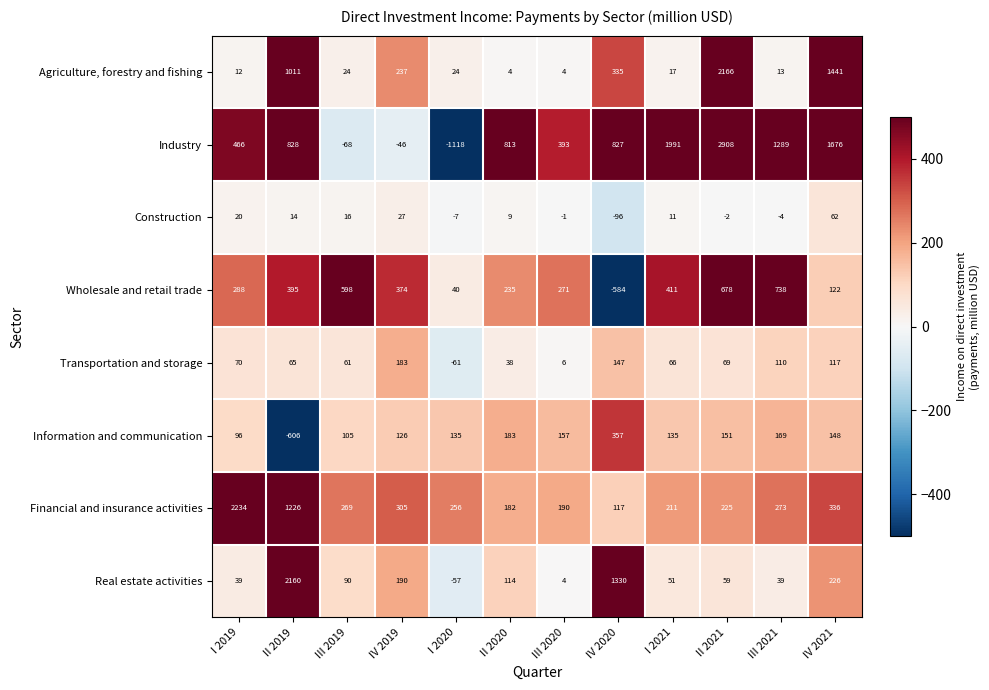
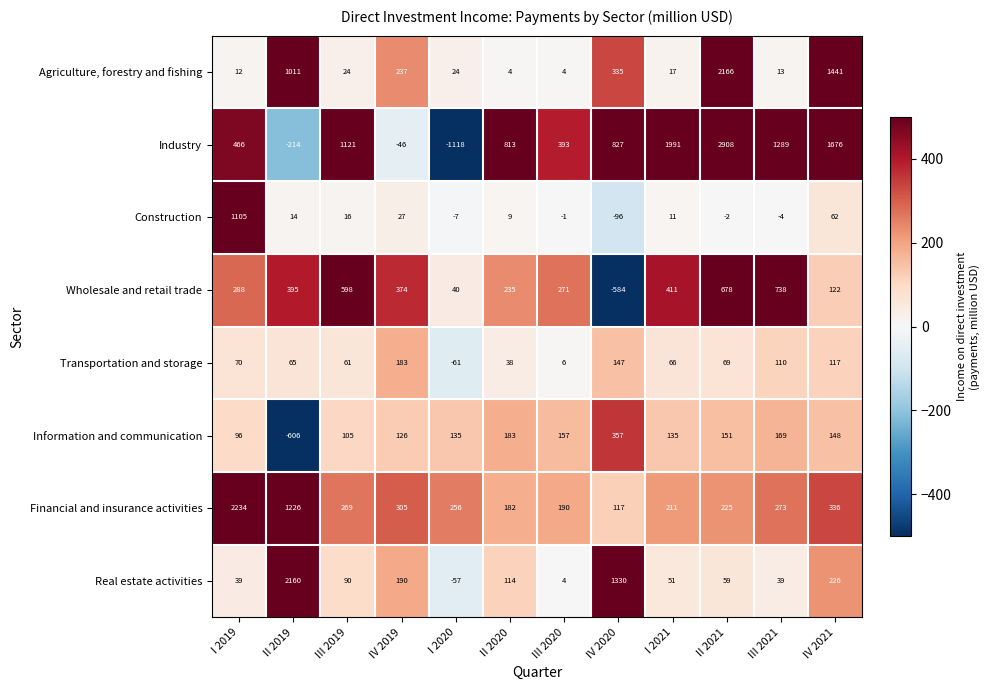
Industry, II 2019: 828 -> -214
Industry, III 2019: -68 -> 1121
Construction, I 2019: 20 -> 1105
